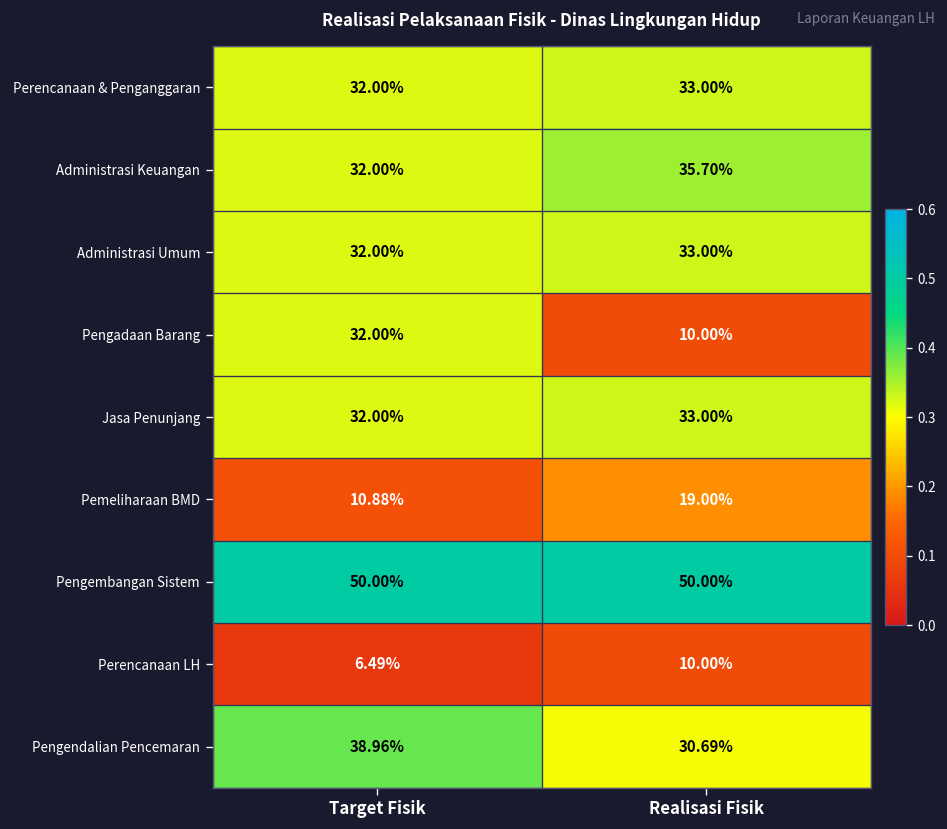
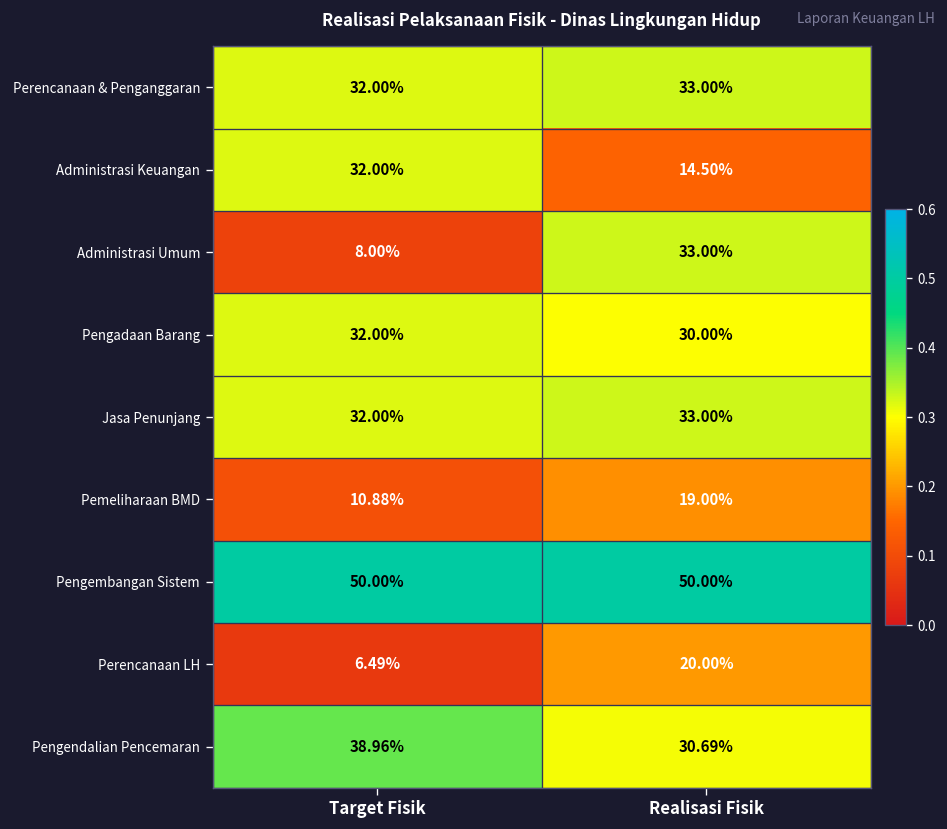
Administrasi Keuangan, Realisasi Fisik: 35.70% -> 14.50%
Administrasi Umum, Target Fisik: 32.00% -> 8.00%
Pengadaan Barang, Realisasi Fisik: 10.00% -> 30.00%
Perencanaan LH, Realisasi Fisik: 10.00% -> 20.00%
